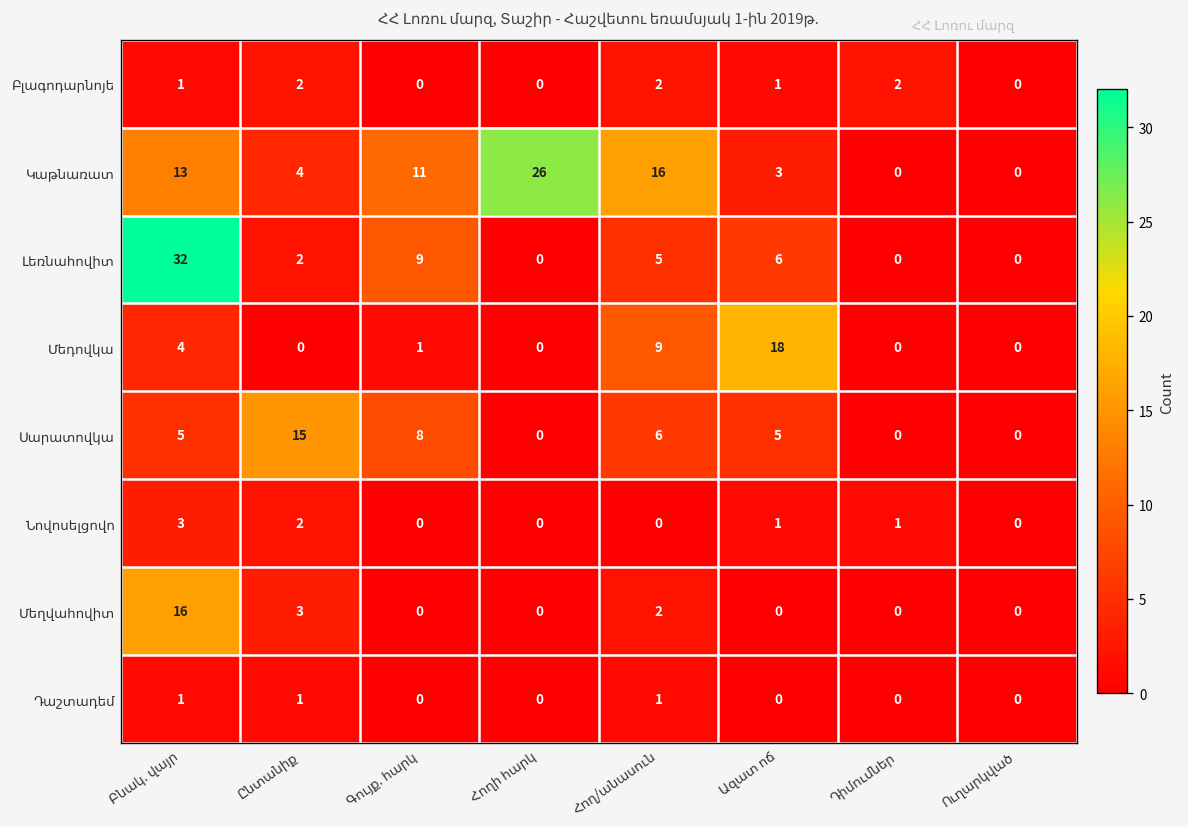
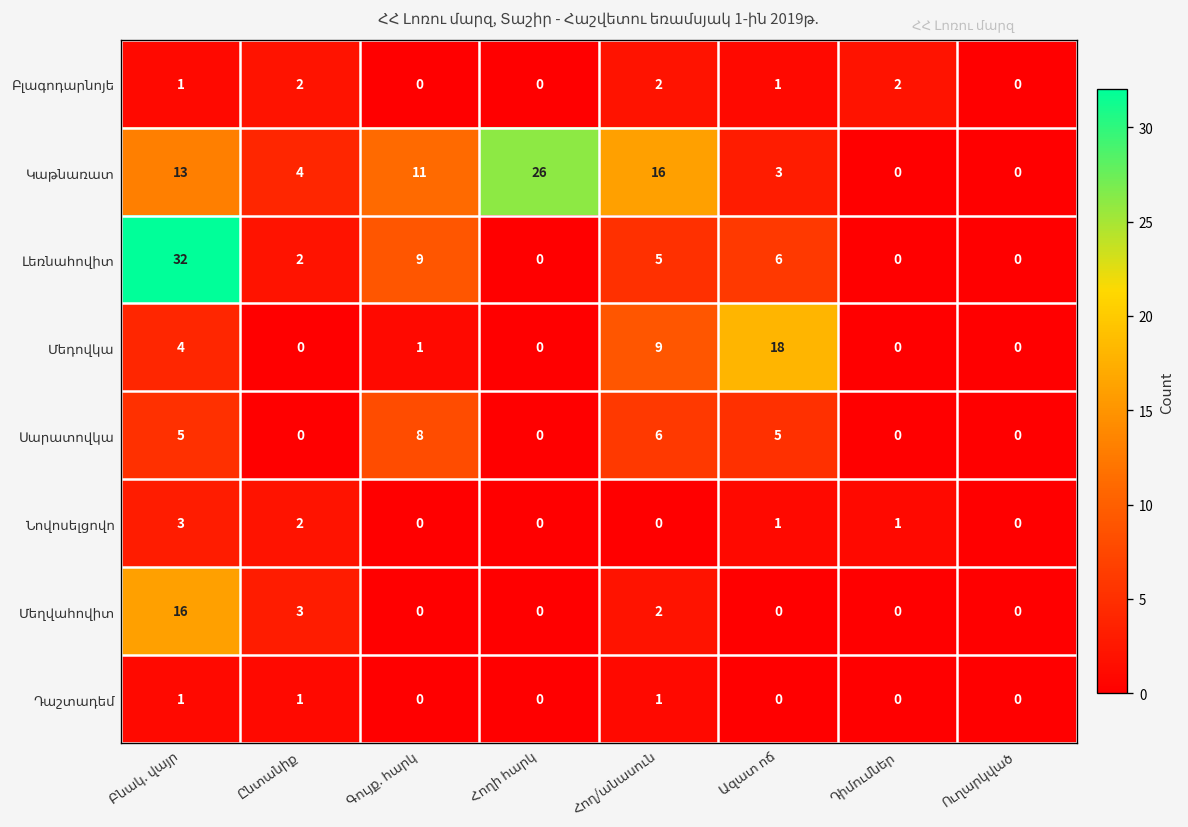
Սարատովկա, Ընտանիք: 15 -> 0
